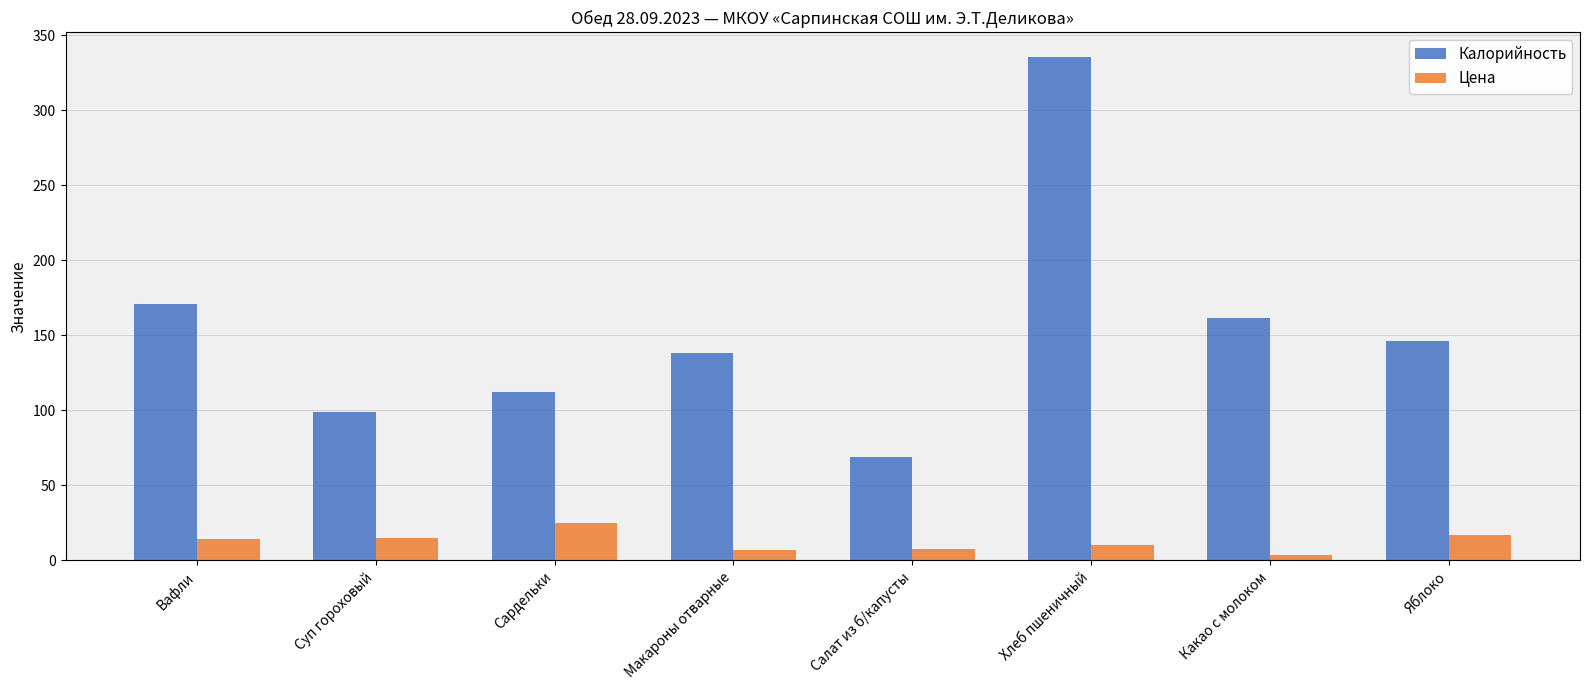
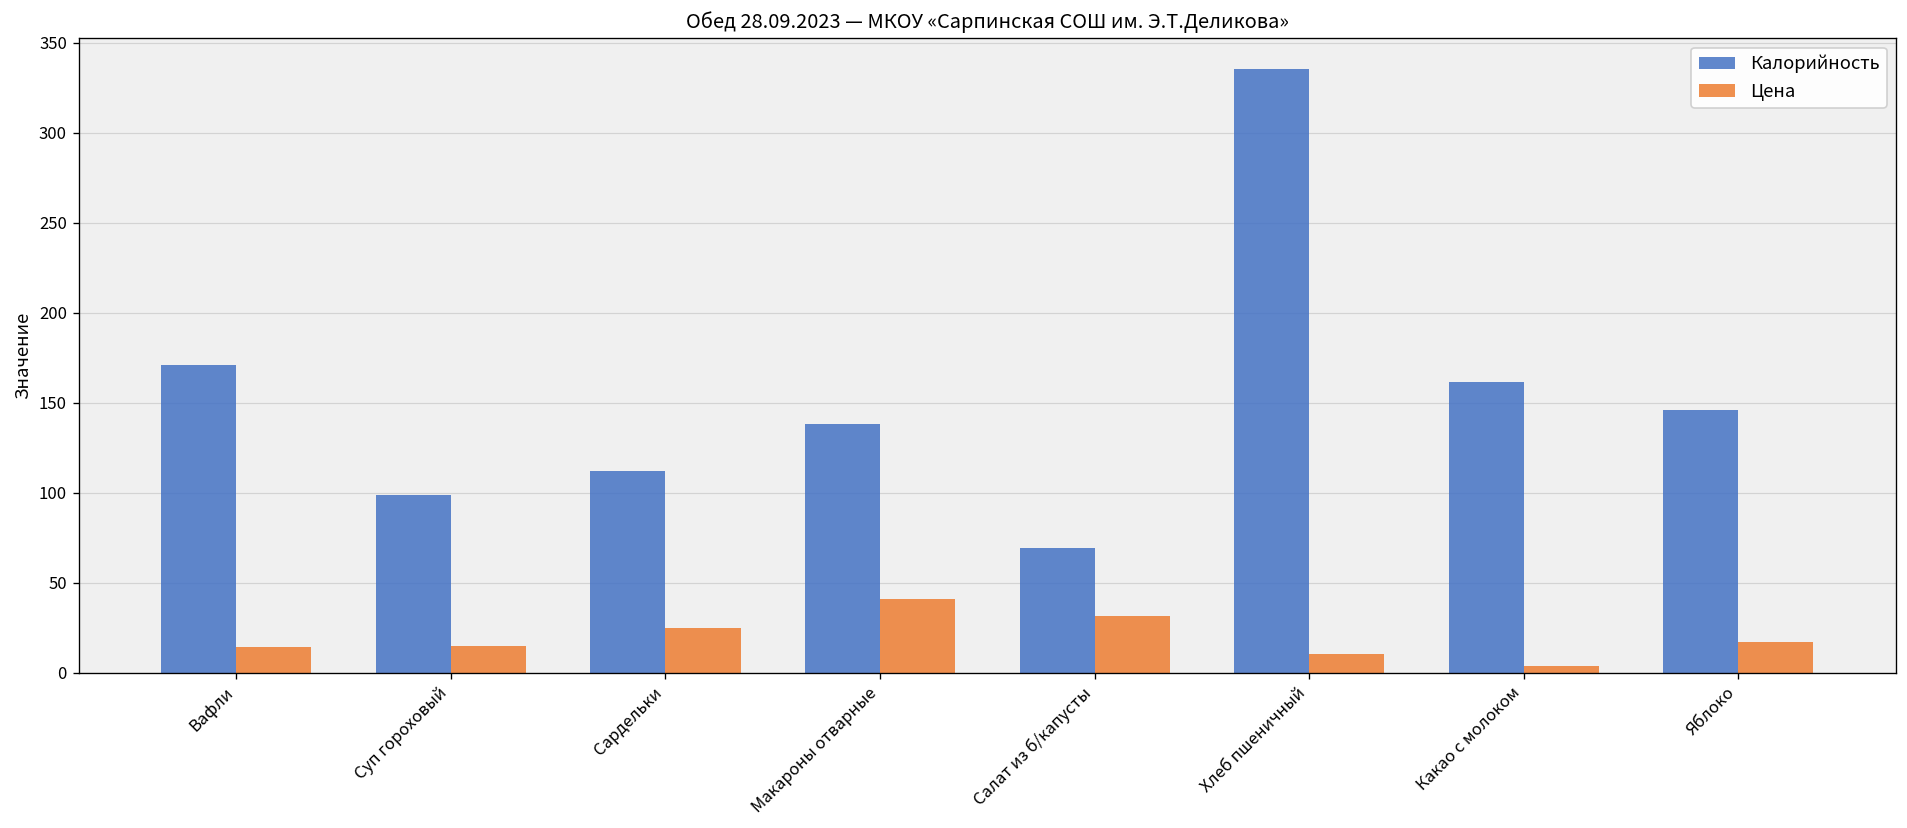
Цена, Макароны отварные: 7 -> 41
Цена, Салат из б/капусты: 8 -> 31
